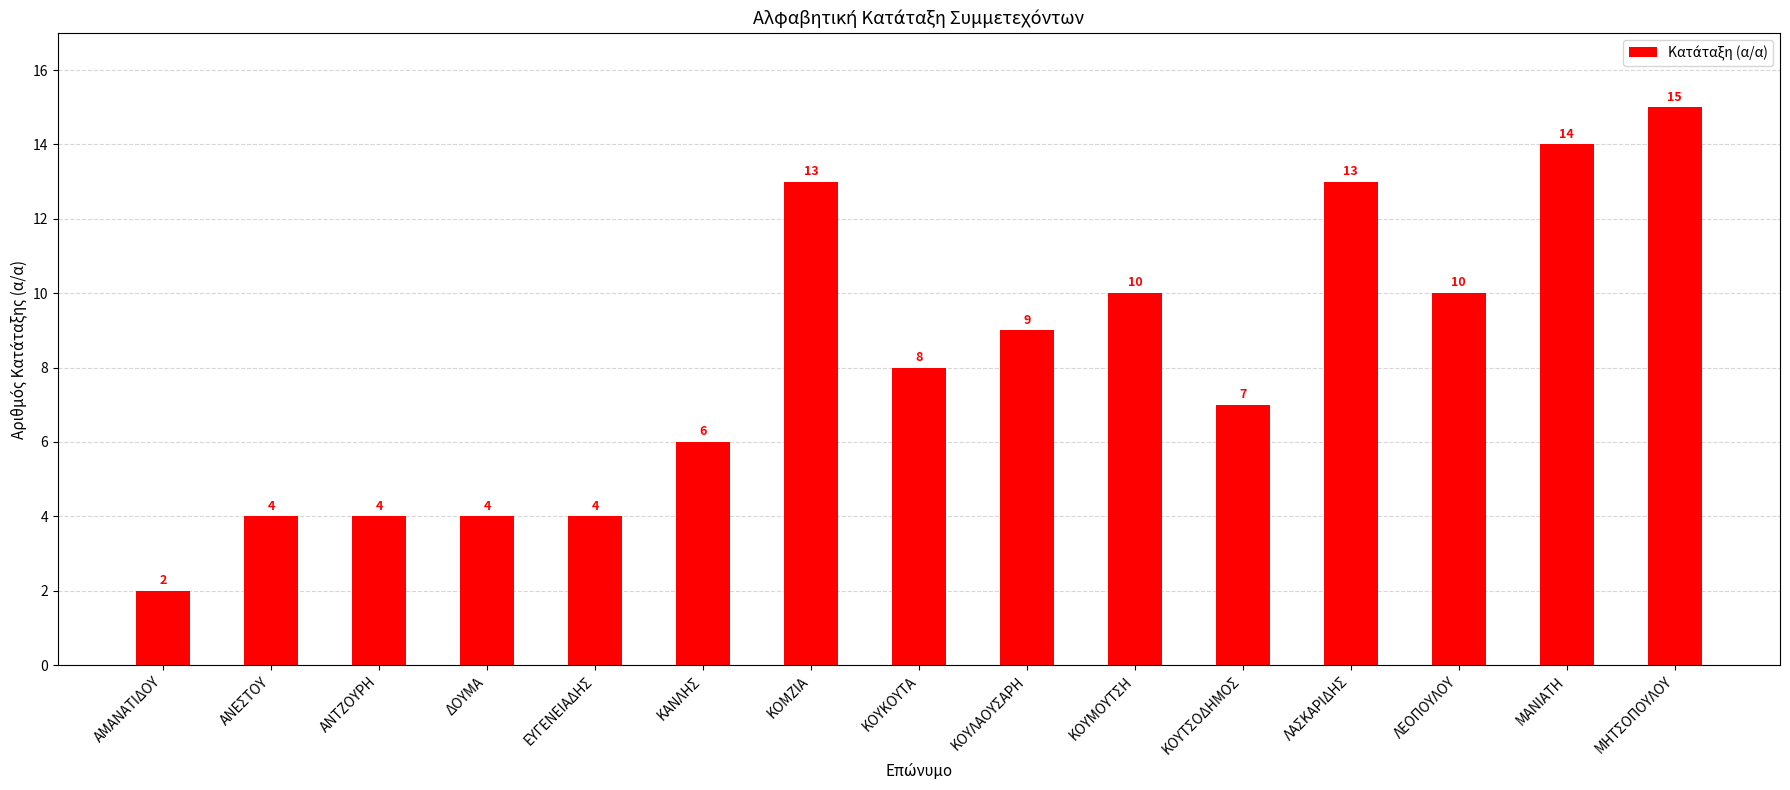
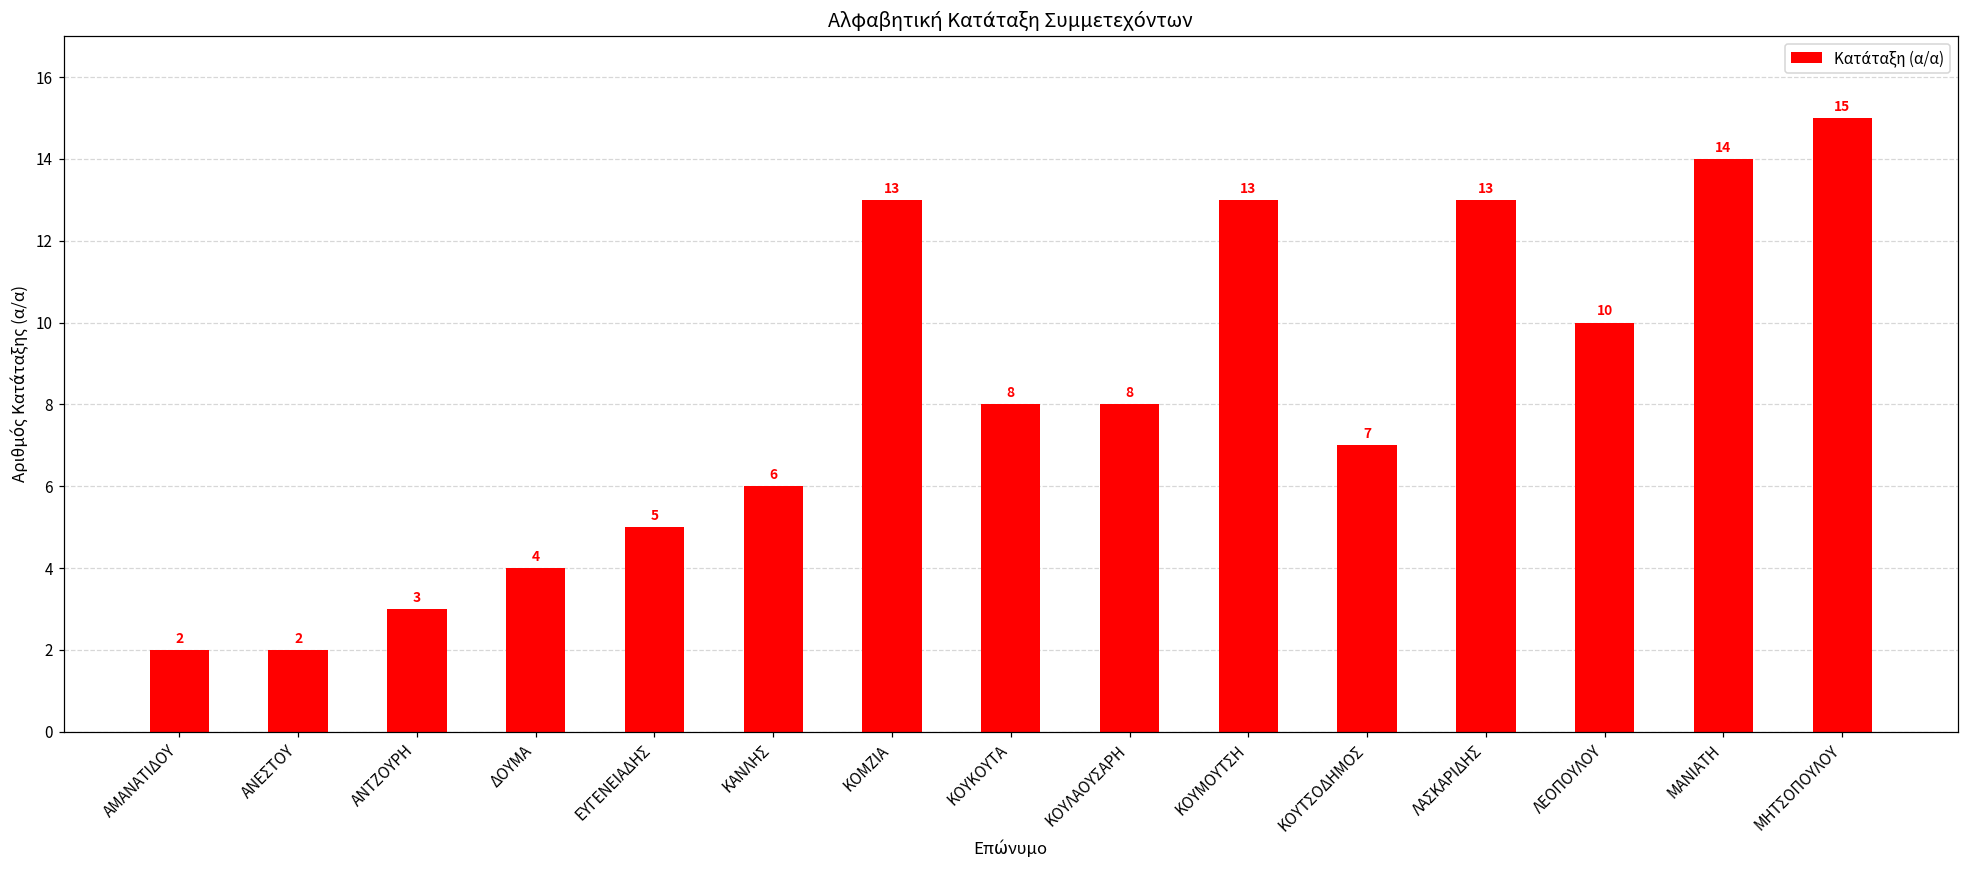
ΑΝΕΣΤΟΥ: 4 -> 2
ΑΝΤΖΟΥΡΗ: 4 -> 3
ΕΥΓΕΝΕΙΑΔΗΣ: 4 -> 5
ΚΟΥΛΑΟΥΣΑΡΗ: 9 -> 8
ΚΟΥΜΟΥΤΣΗ: 10 -> 13
